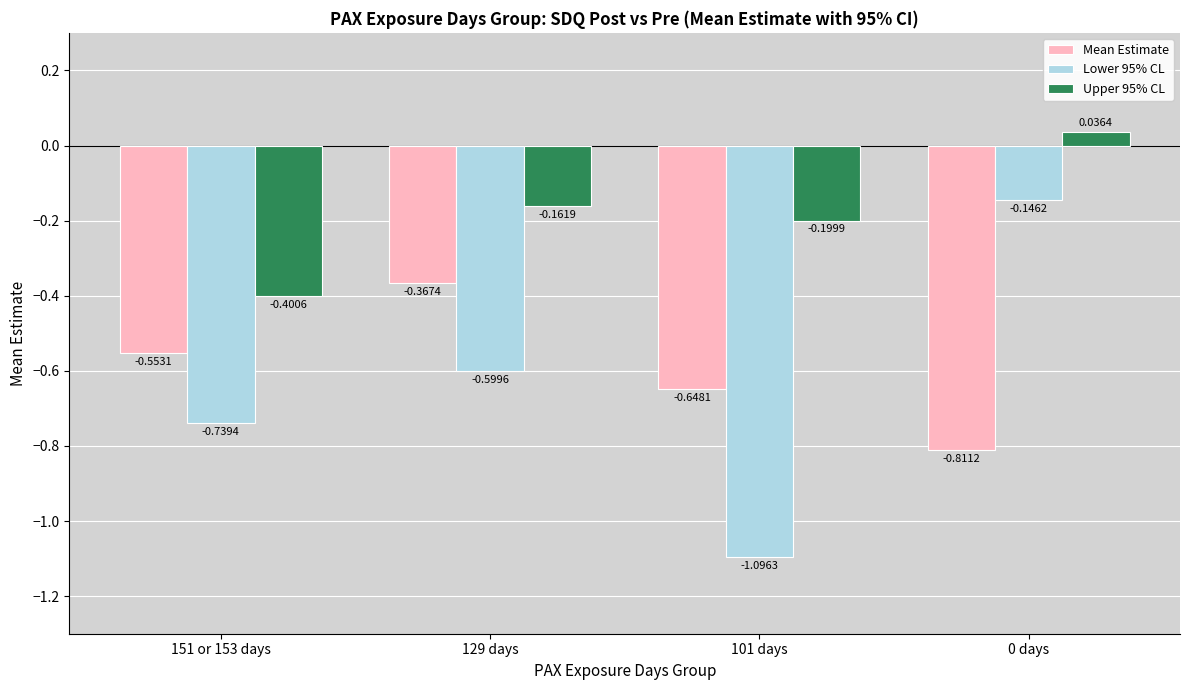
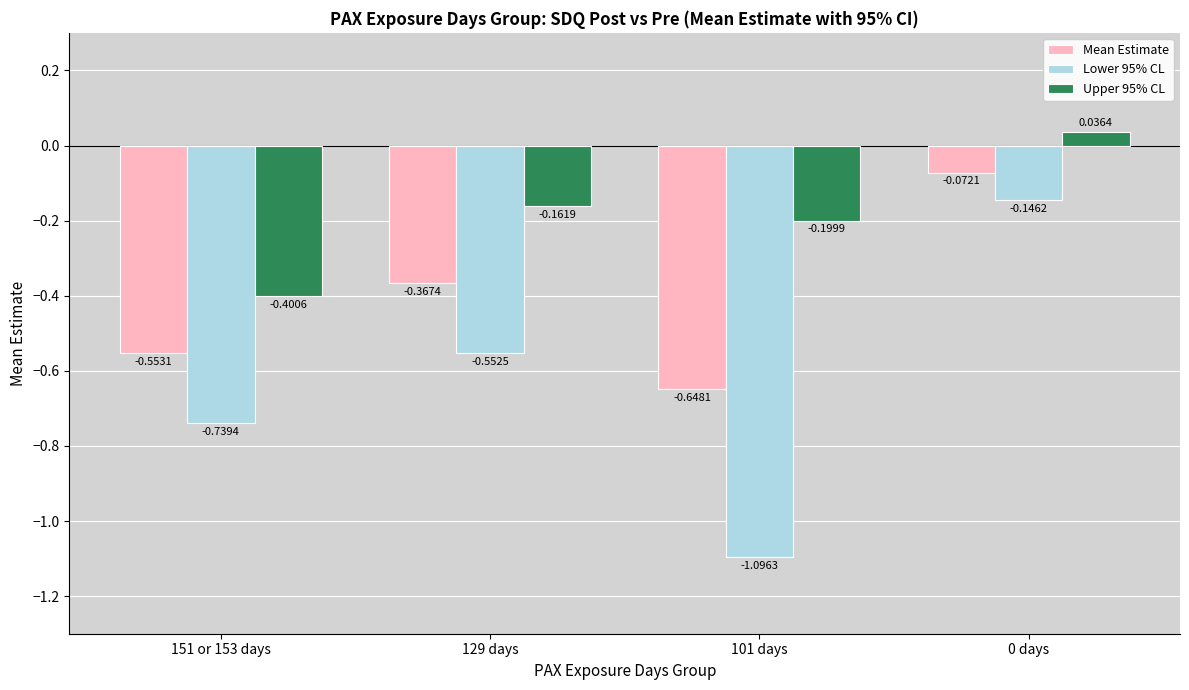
Lower 95% CL, 129 days: -0.5996 -> -0.5525
Mean Estimate, 0 days: -0.8112 -> -0.0721
